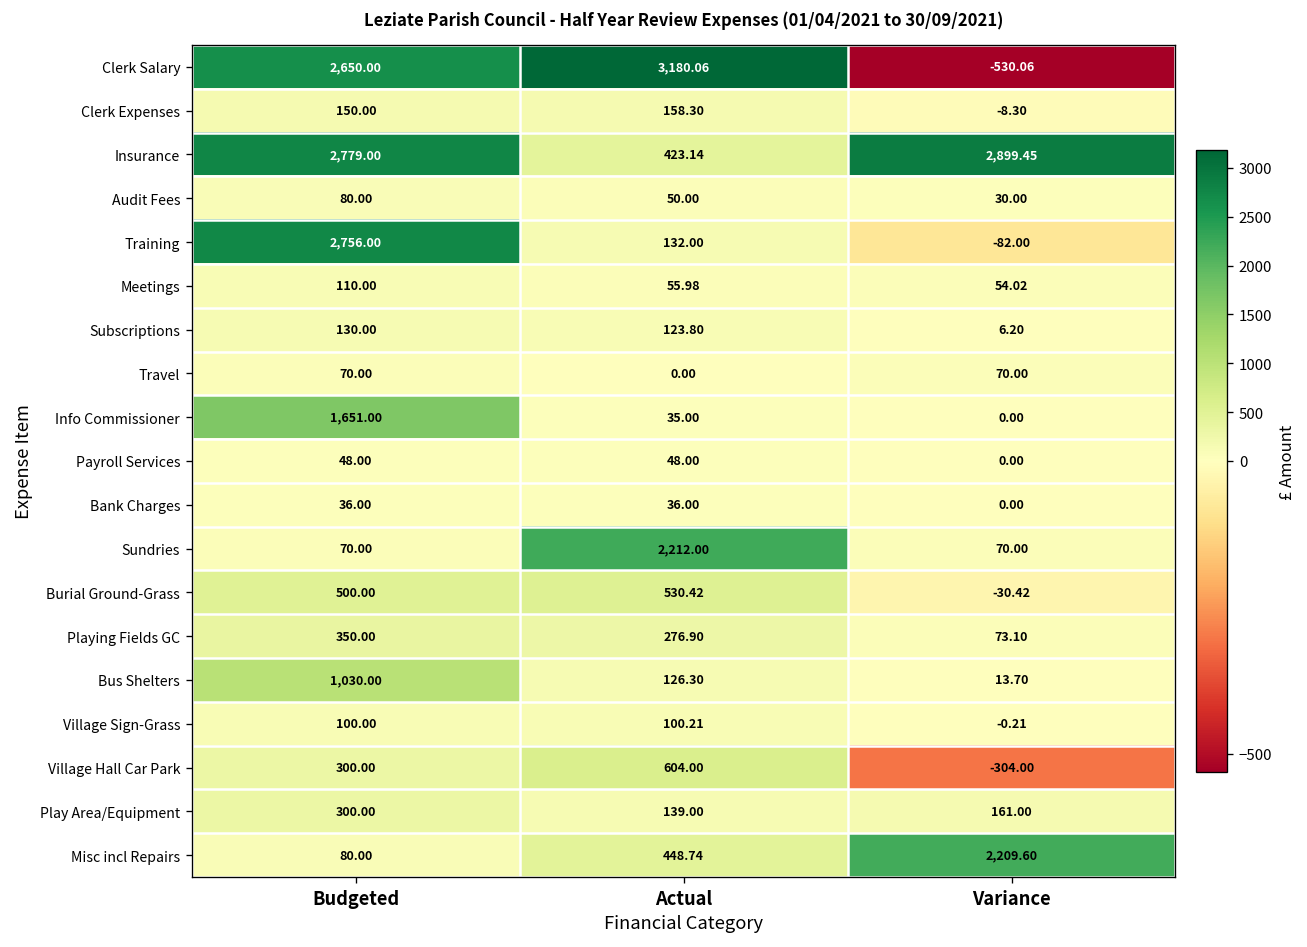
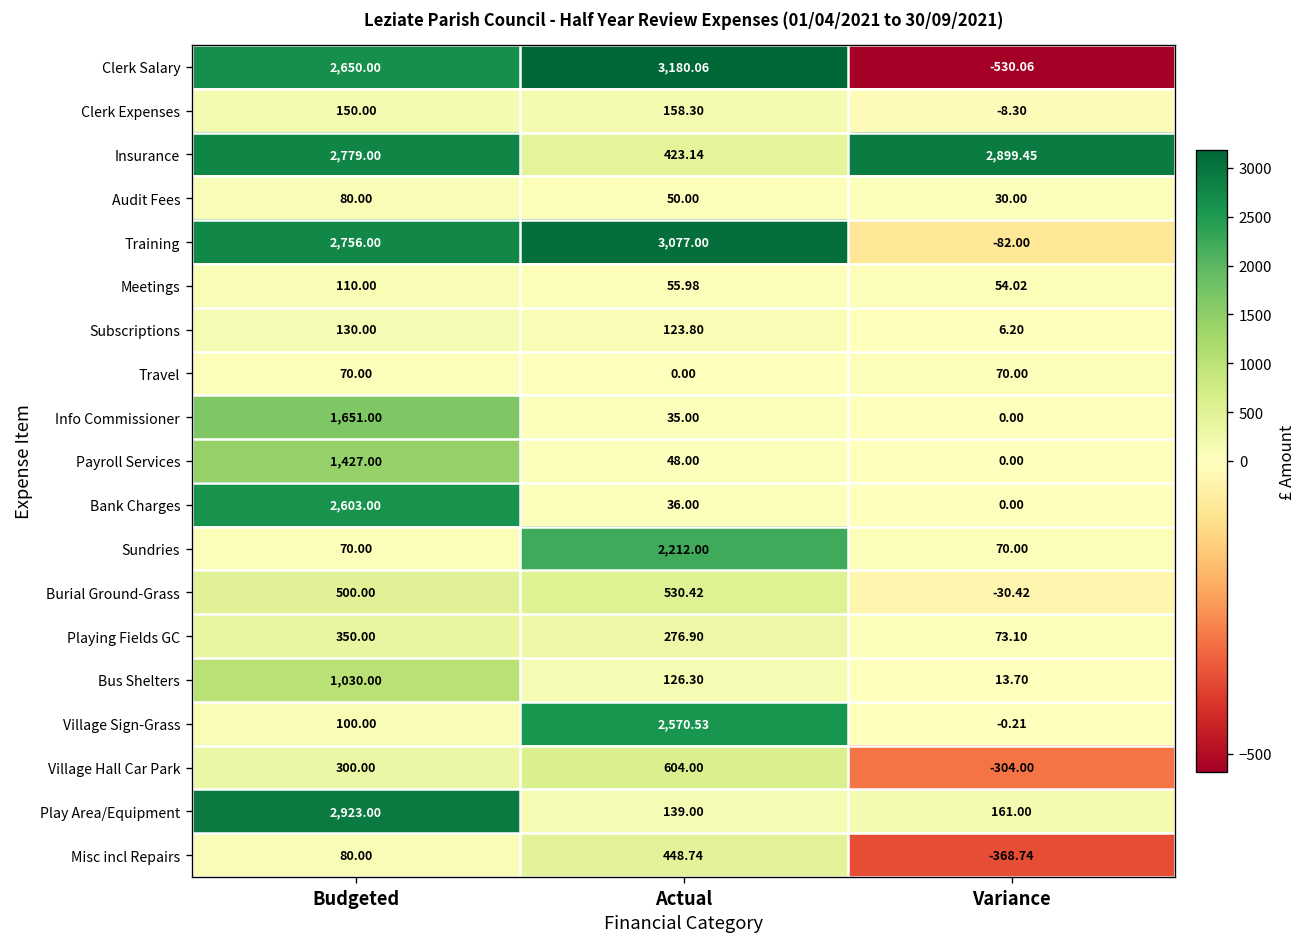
Training, Actual: 132.00 -> 3,077.00
Payroll Services, Budgeted: 48.00 -> 1,427.00
Bank Charges, Budgeted: 36.00 -> 2,603.00
Village Sign-Grass, Actual: 100.21 -> 2,570.53
Play Area/Equipment, Budgeted: 300.00 -> 2,923.00
Misc incl Repairs, Variance: 2,209.60 -> -368.74
